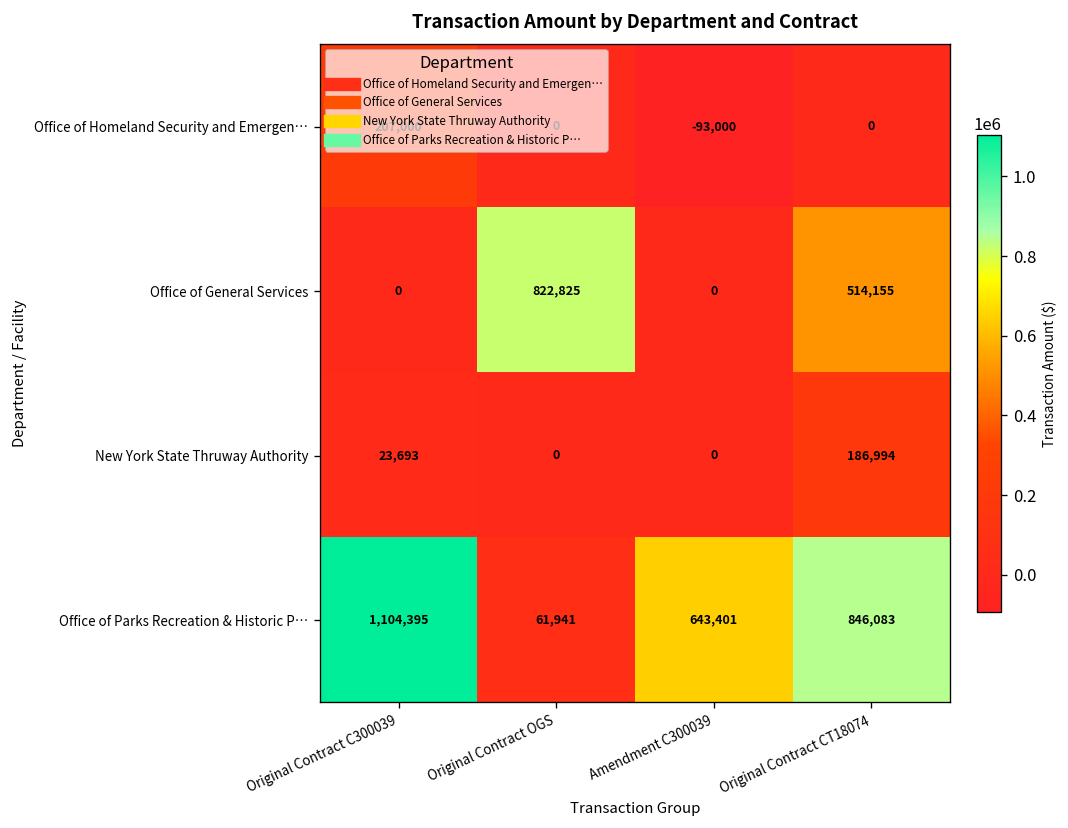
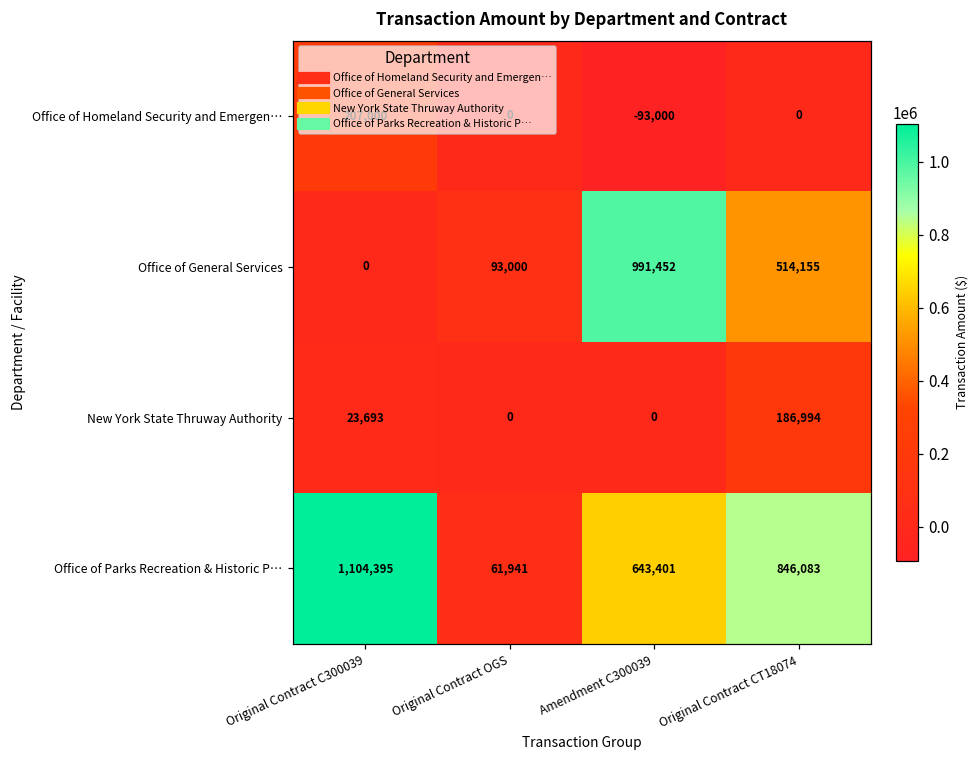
Office of General Services, Original Contract OGS: 822,825 -> 93,000
Office of General Services, Amendment C300039: 0 -> 991,452
